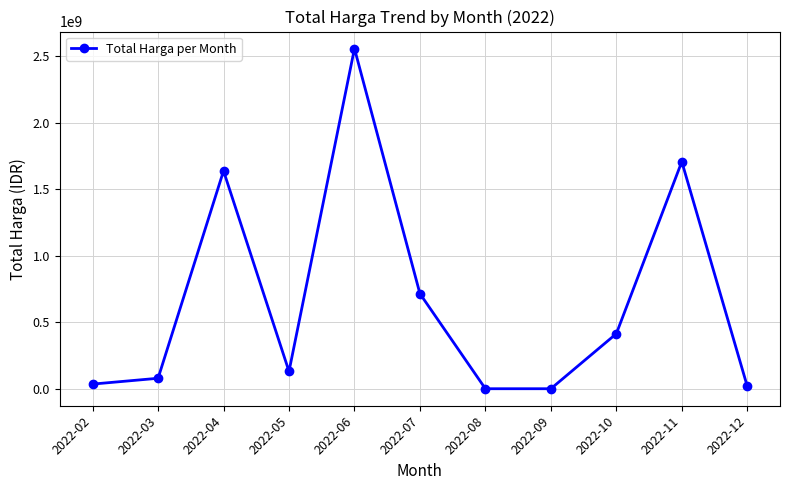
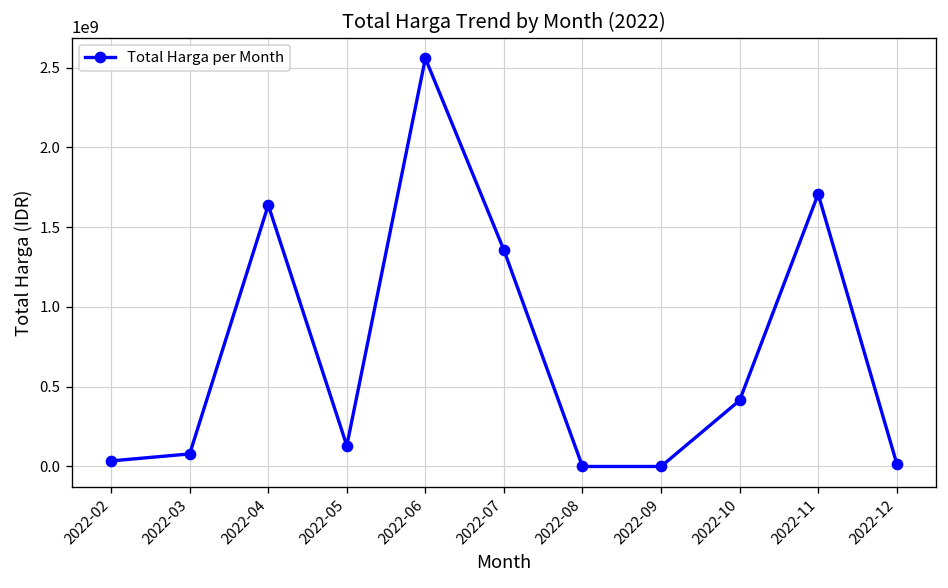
2022-07: 720000000 -> 1360000000
